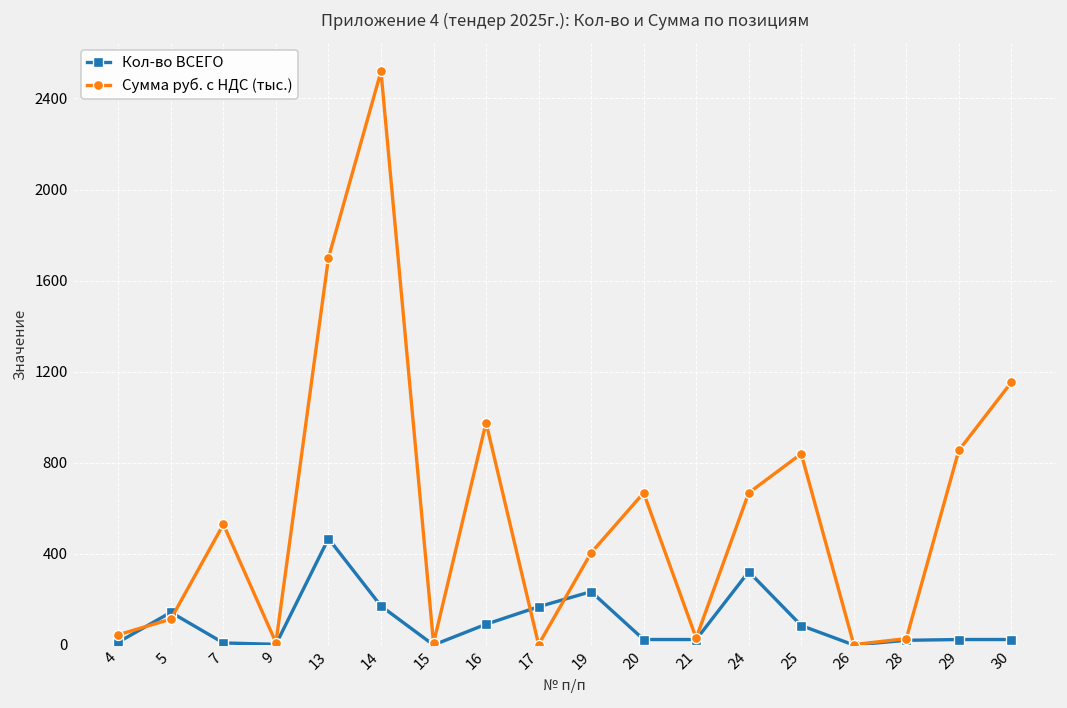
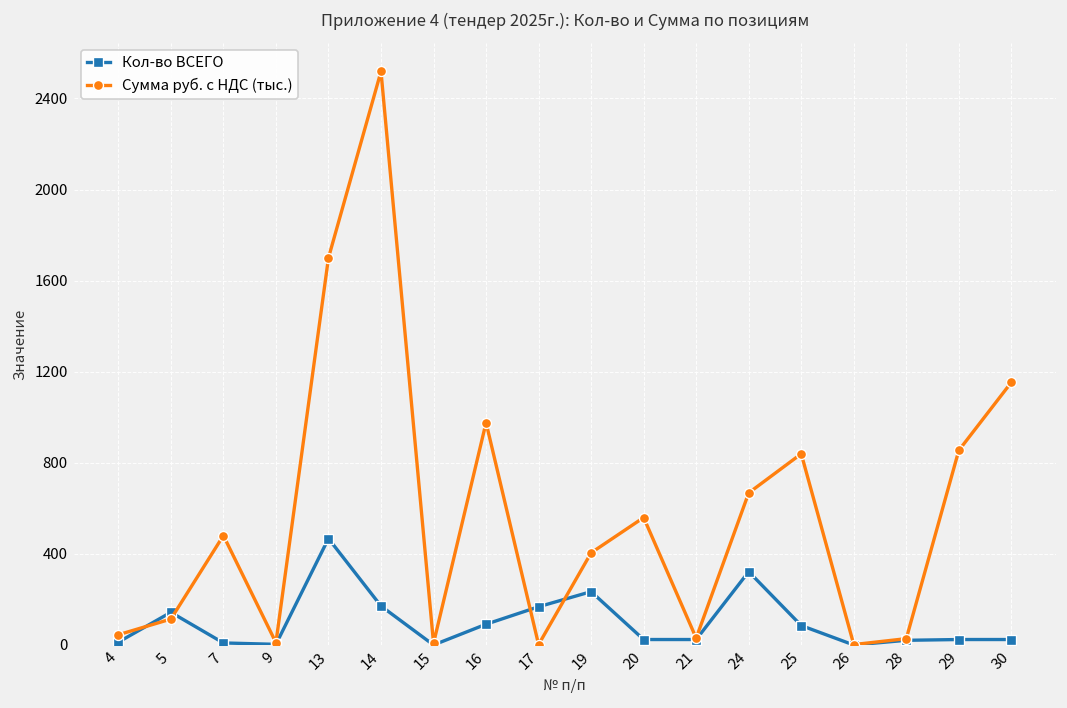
Сумма руб. с НДС (тыс.), 7: 530 -> 480
Сумма руб. с НДС (тыс.), 20: 670 -> 560
